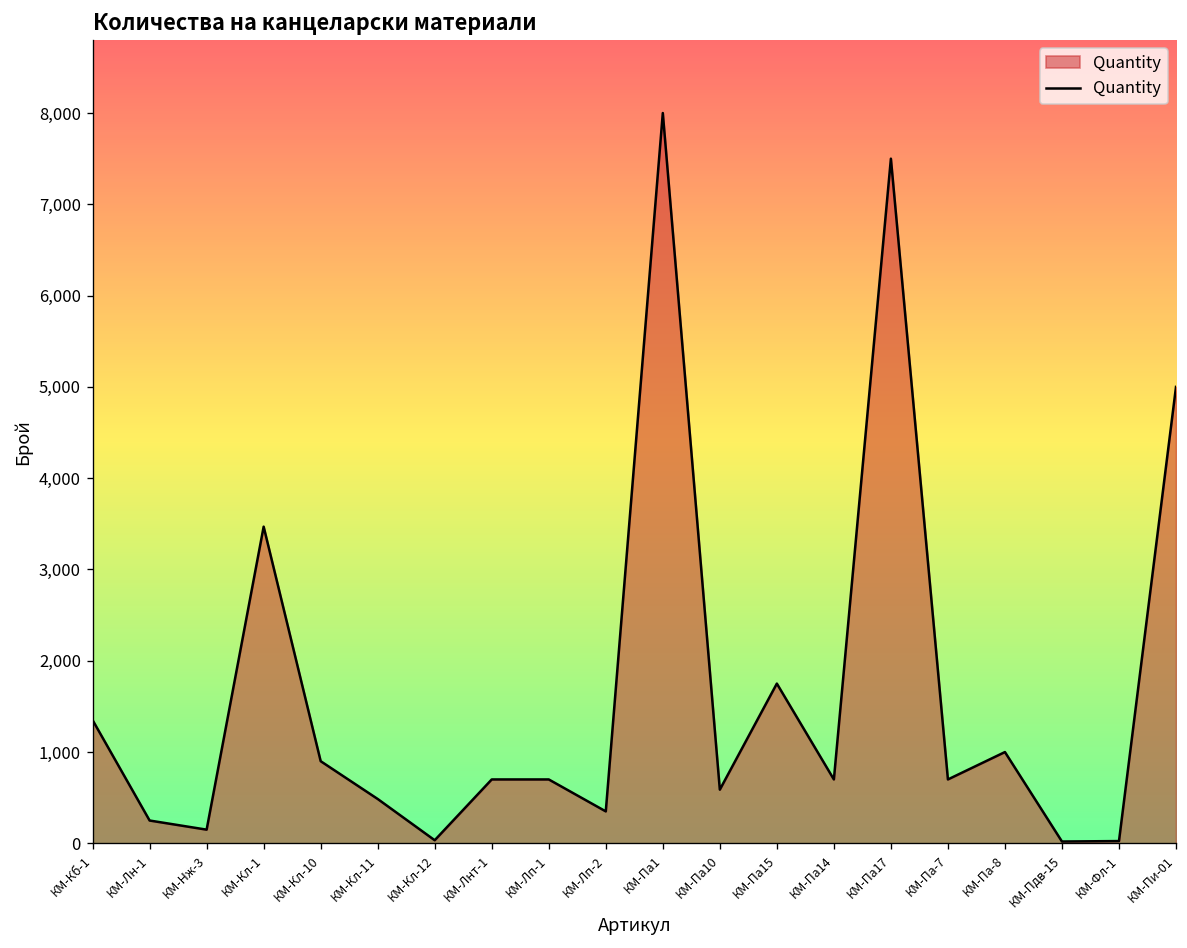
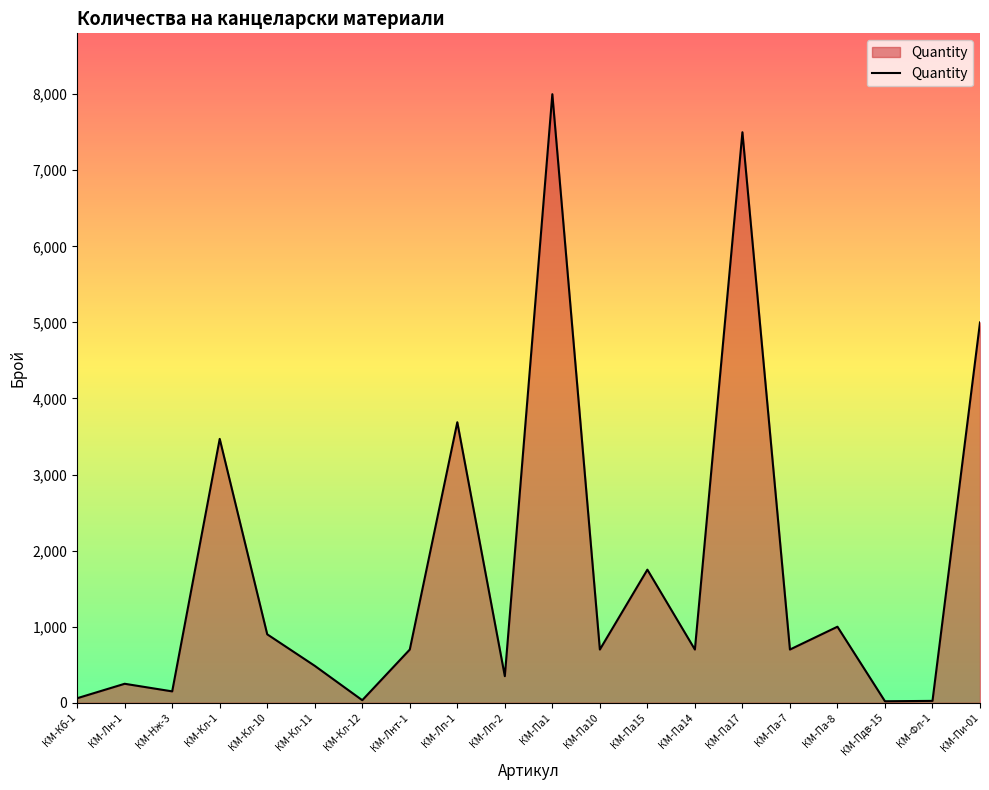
КМ-Кб-1: 1,400 -> 100
КМ-Лп-1: 700 -> 3,700
КМ-Па10: 600 -> 700
